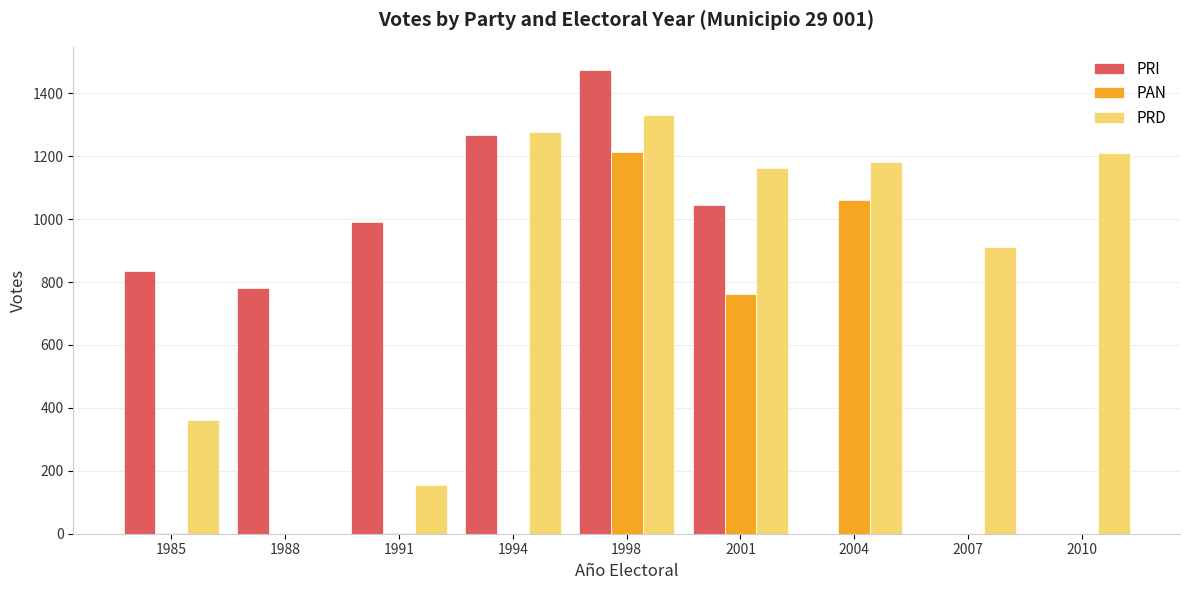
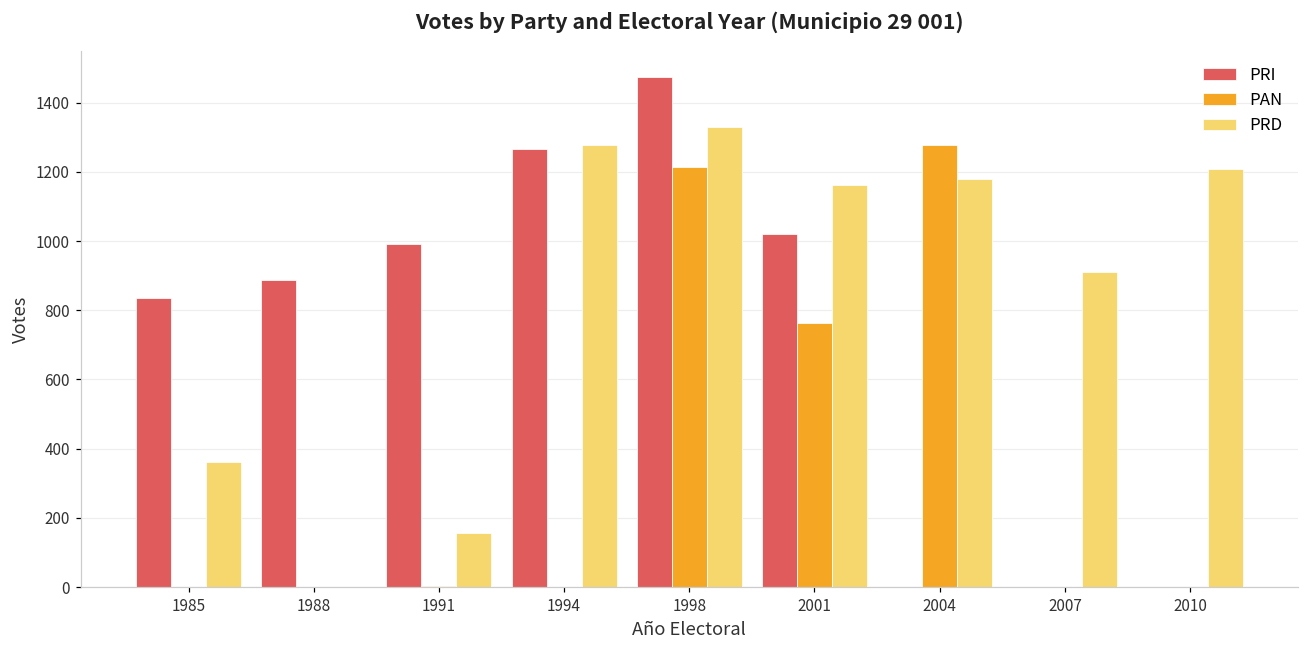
PRI, 1988: 780 -> 890
PRI, 2001: 1050 -> 1020
PAN, 2004: 1060 -> 1280
